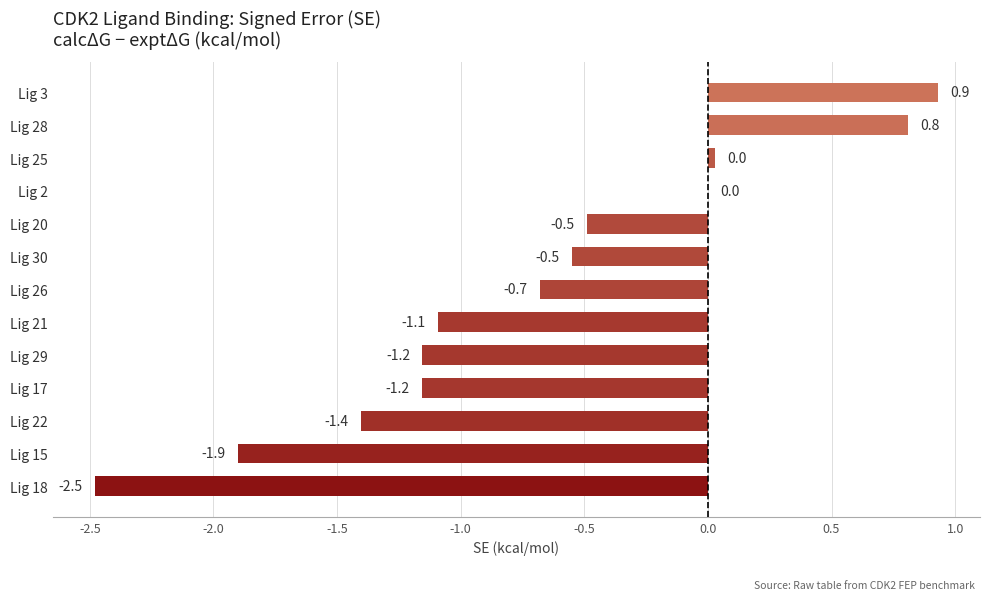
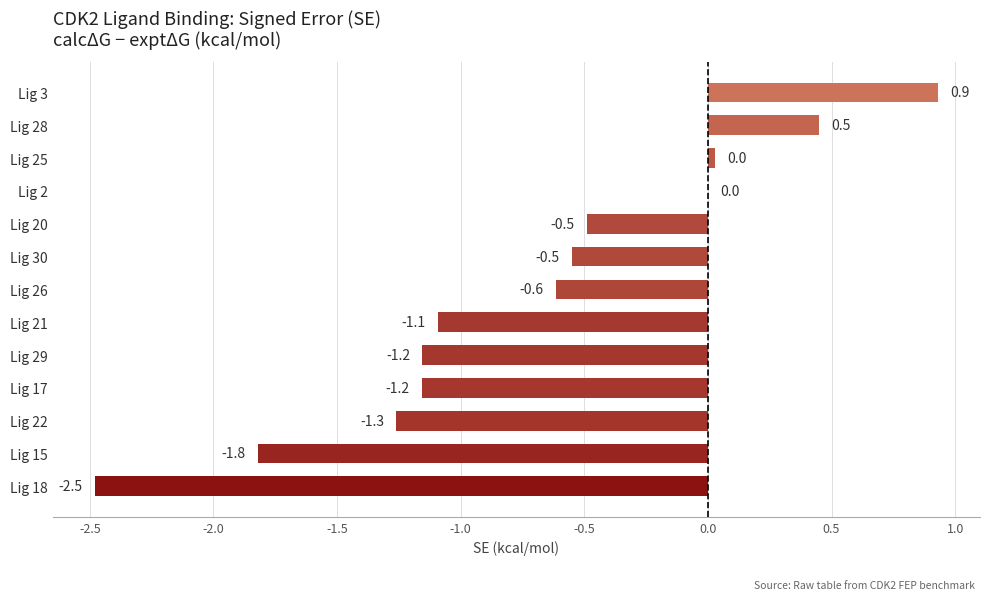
Lig 28: 0.8 -> 0.5
Lig 26: -0.7 -> -0.6
Lig 22: -1.4 -> -1.3
Lig 15: -1.9 -> -1.8
